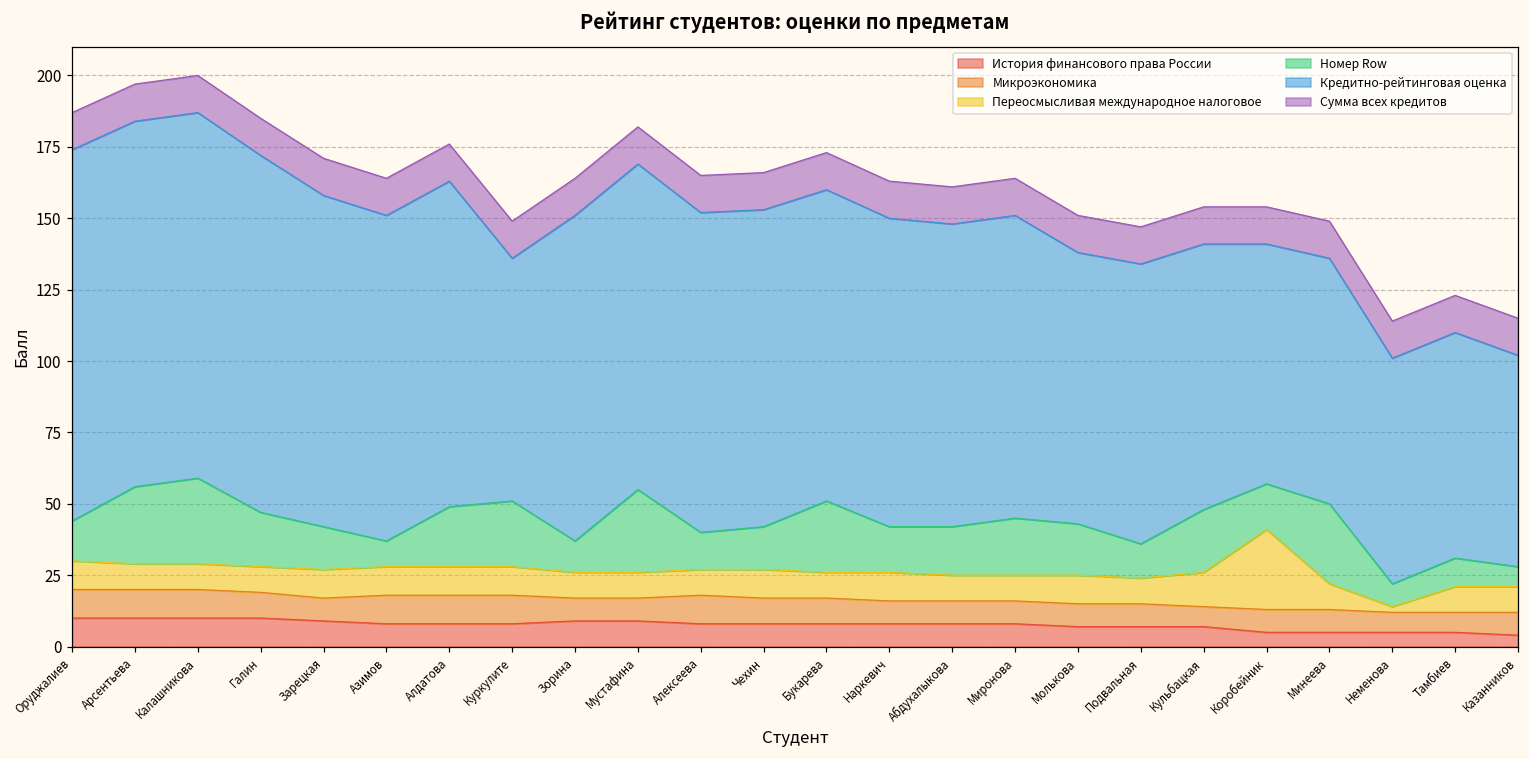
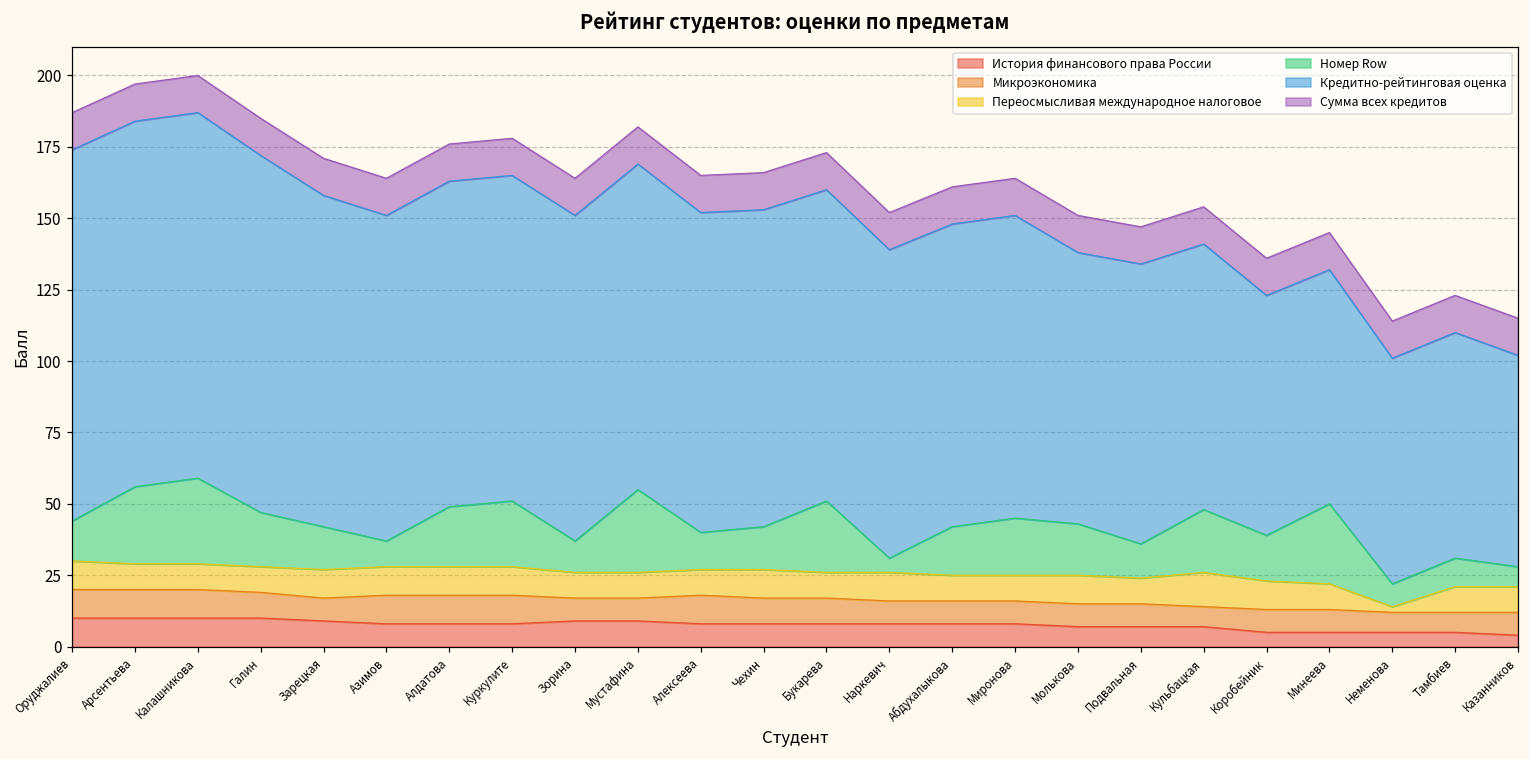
Кредитно-рейтинговая оценка, Куркулите: 85 -> 114
Номер Row, Наркевич: 16 -> 5
Переосмысливая международное налоговое, Коробейник: 28 -> 10
Кредитно-рейтинговая оценка, Минеева: 86 -> 82
